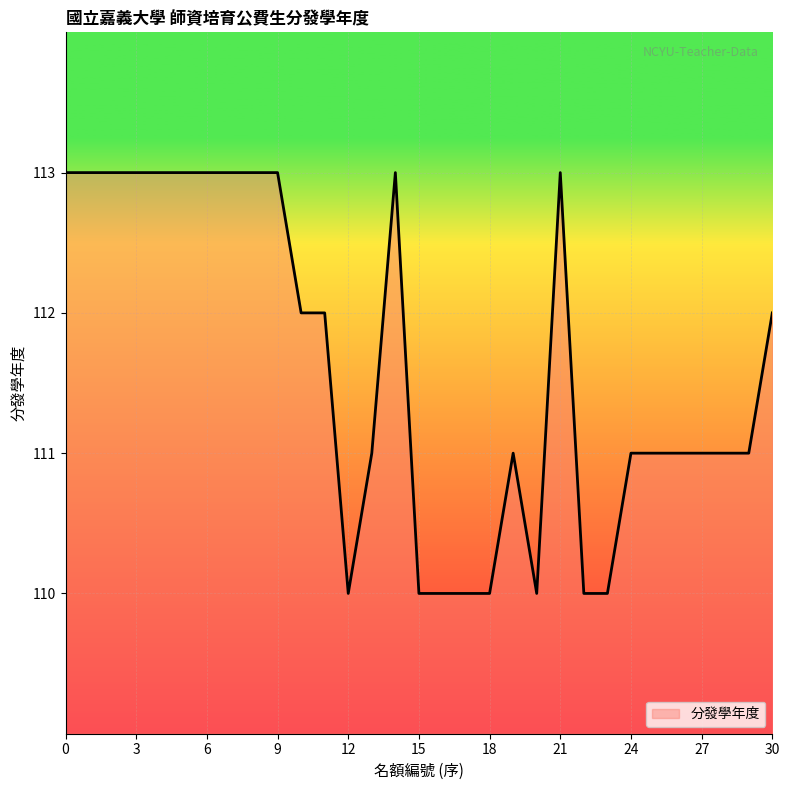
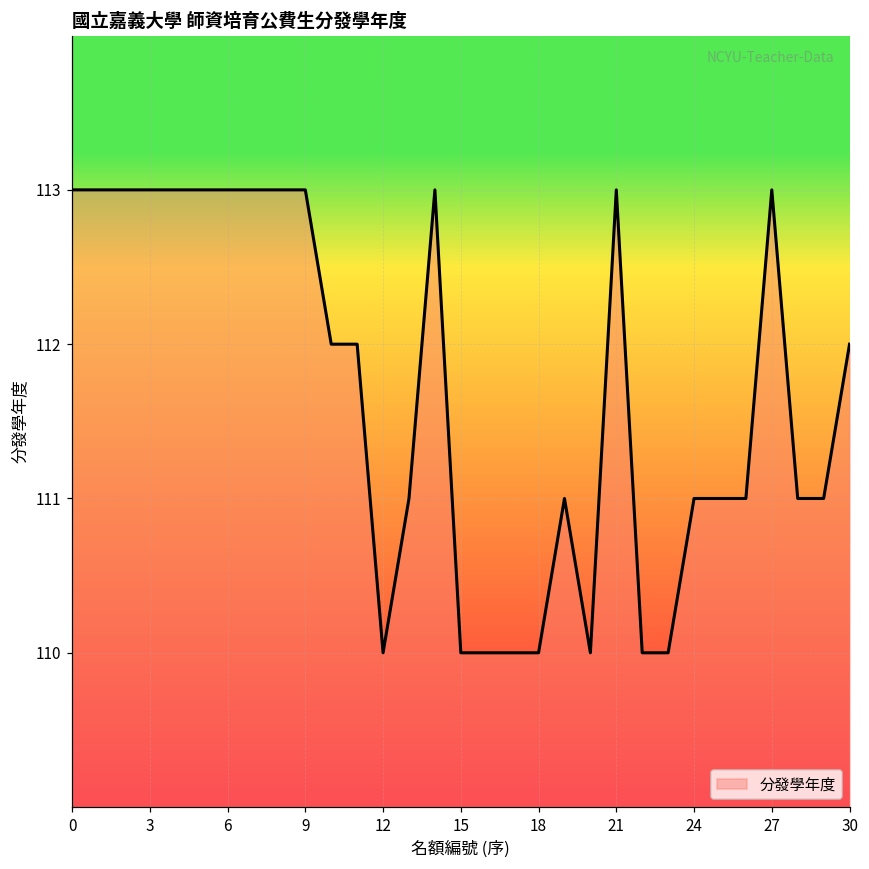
27: 111 -> 113
